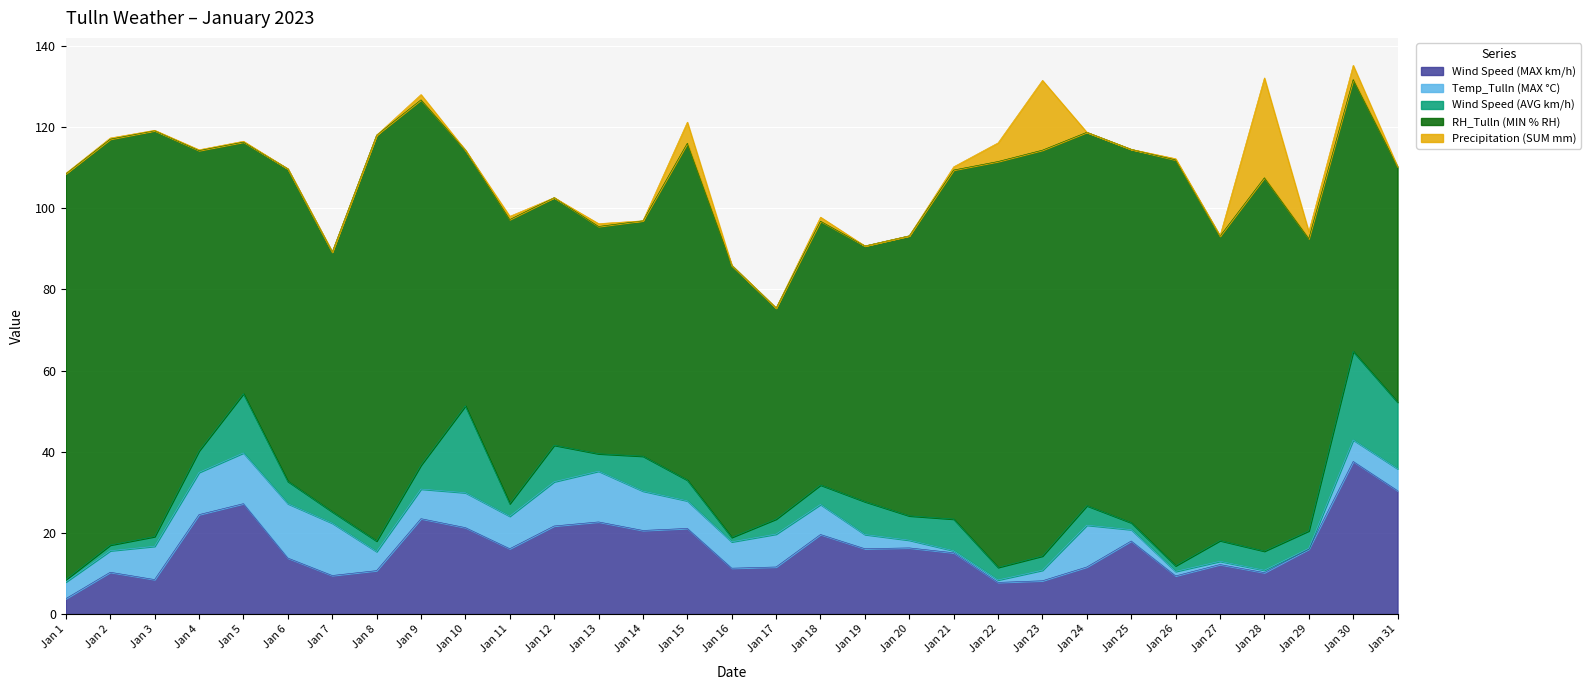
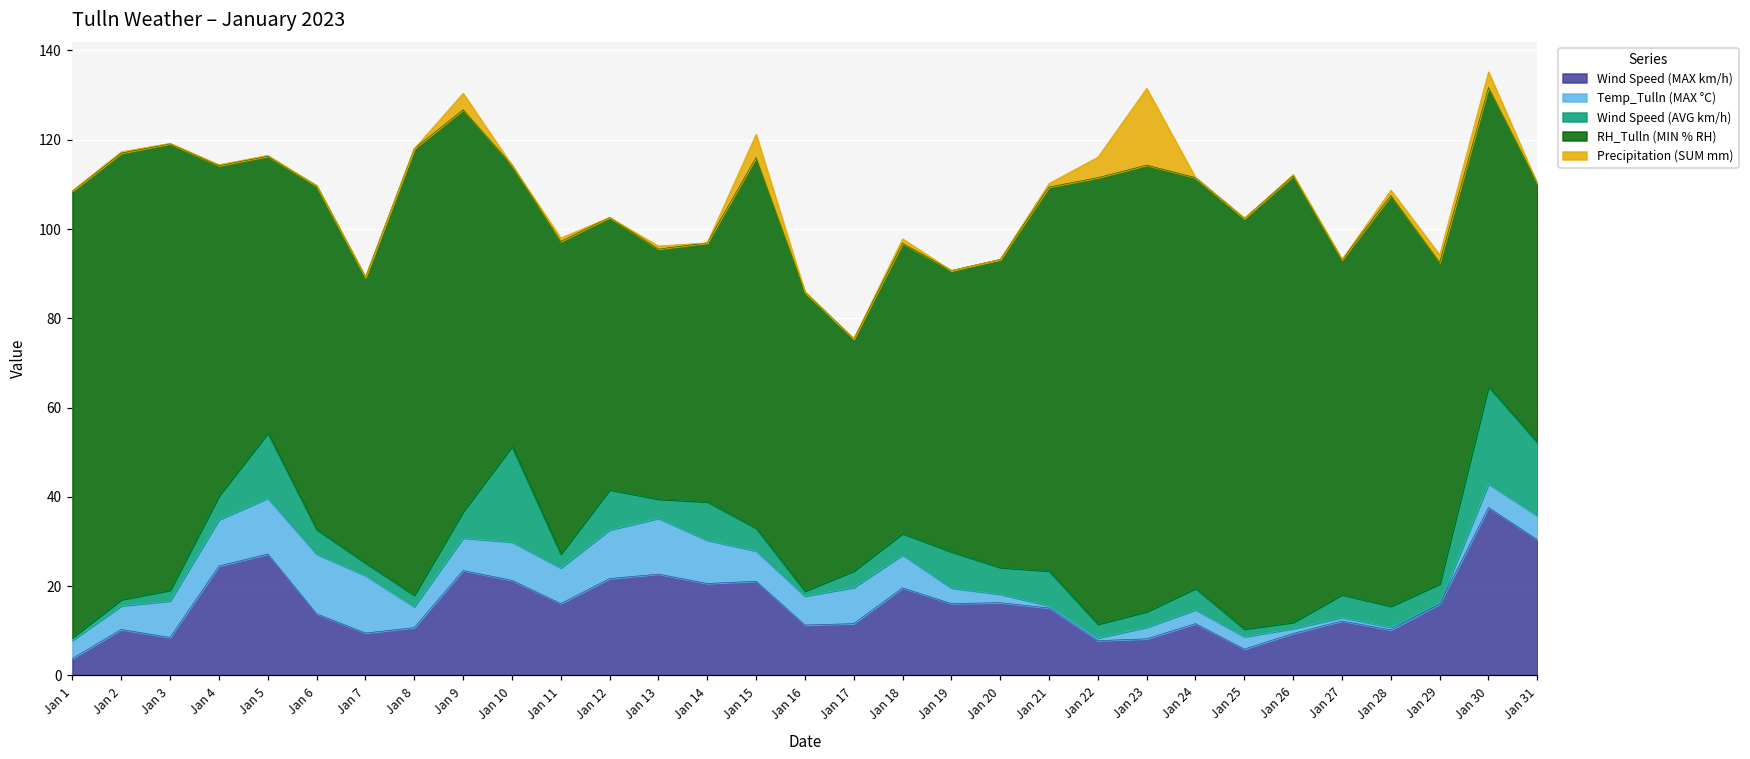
Precipitation (SUM mm), Jan 9: 1 -> 4
Temp_Tulln (MAX °C), Jan 24: 10 -> 3
Wind Speed (MAX km/h), Jan 25: 18 -> 6
Precipitation (SUM mm), Jan 28: 25 -> 1
